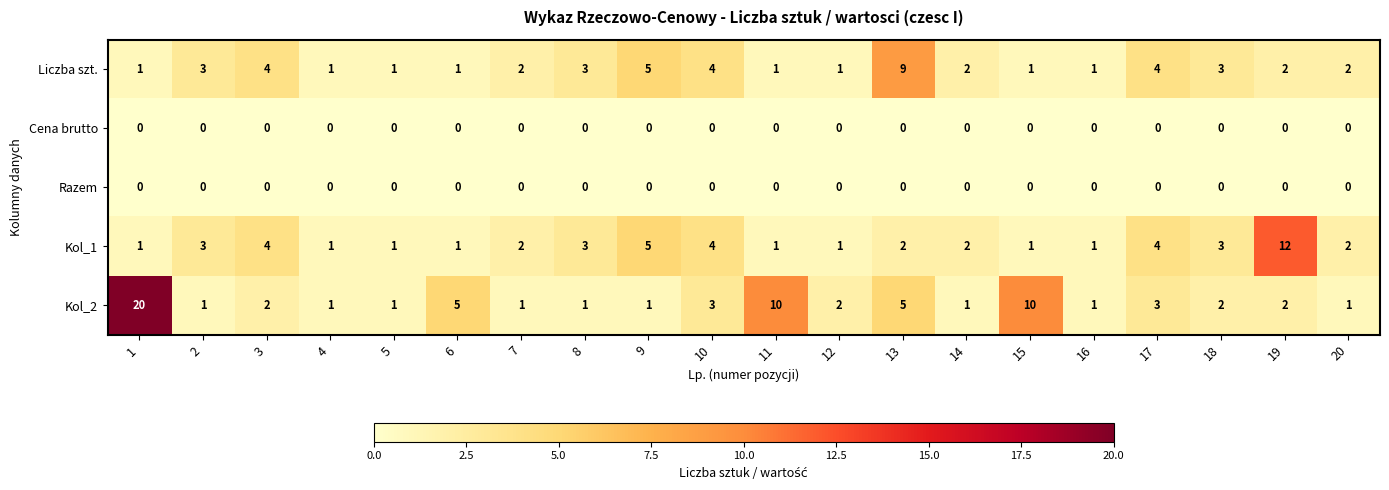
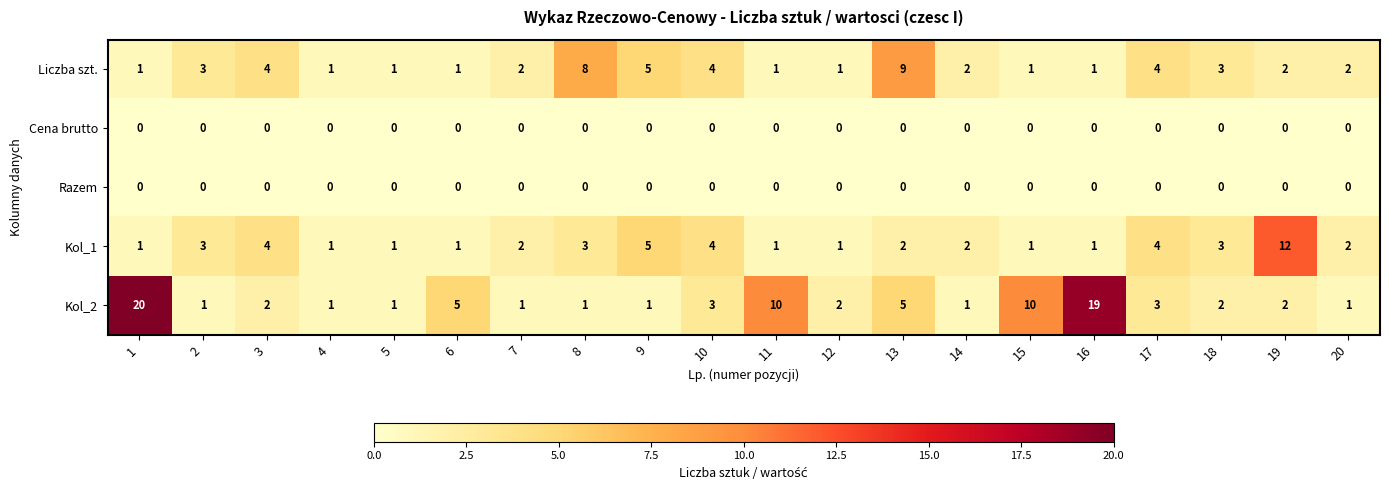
Liczba szt., 8: 3 -> 8
Kol_2, 16: 1 -> 19
